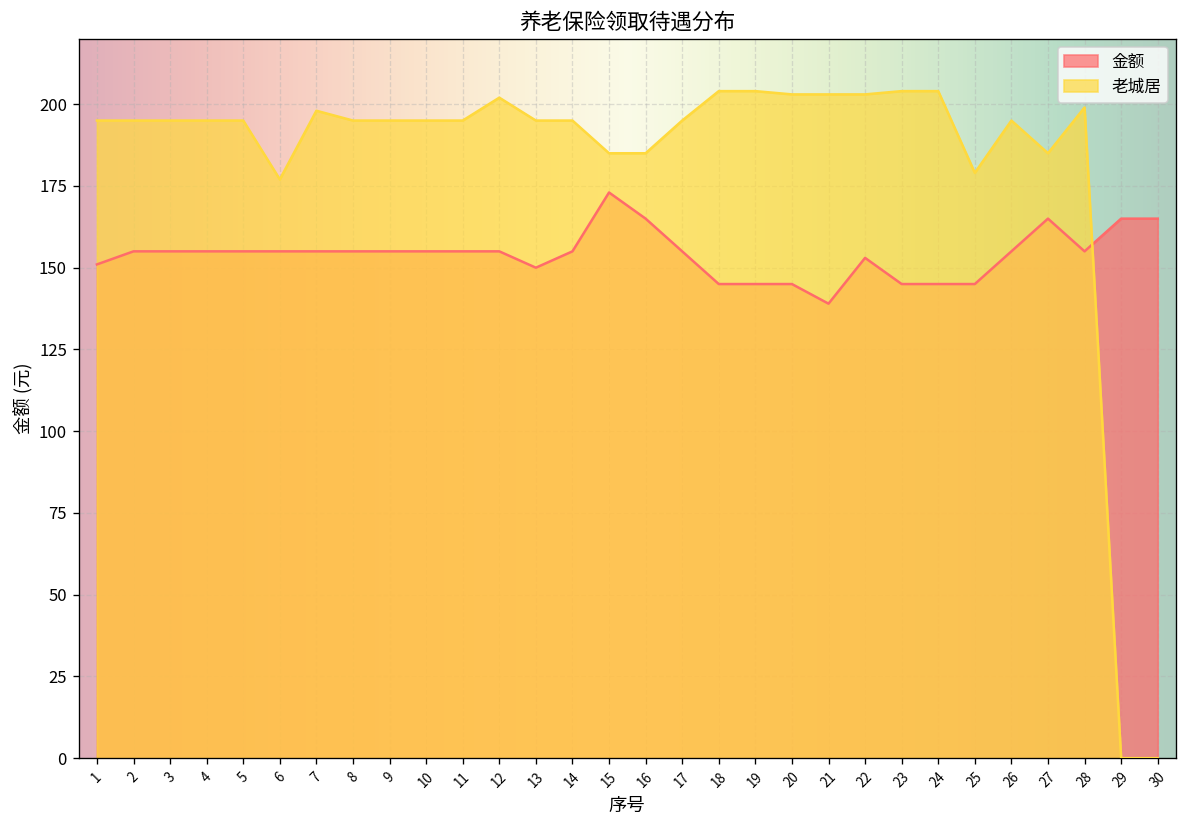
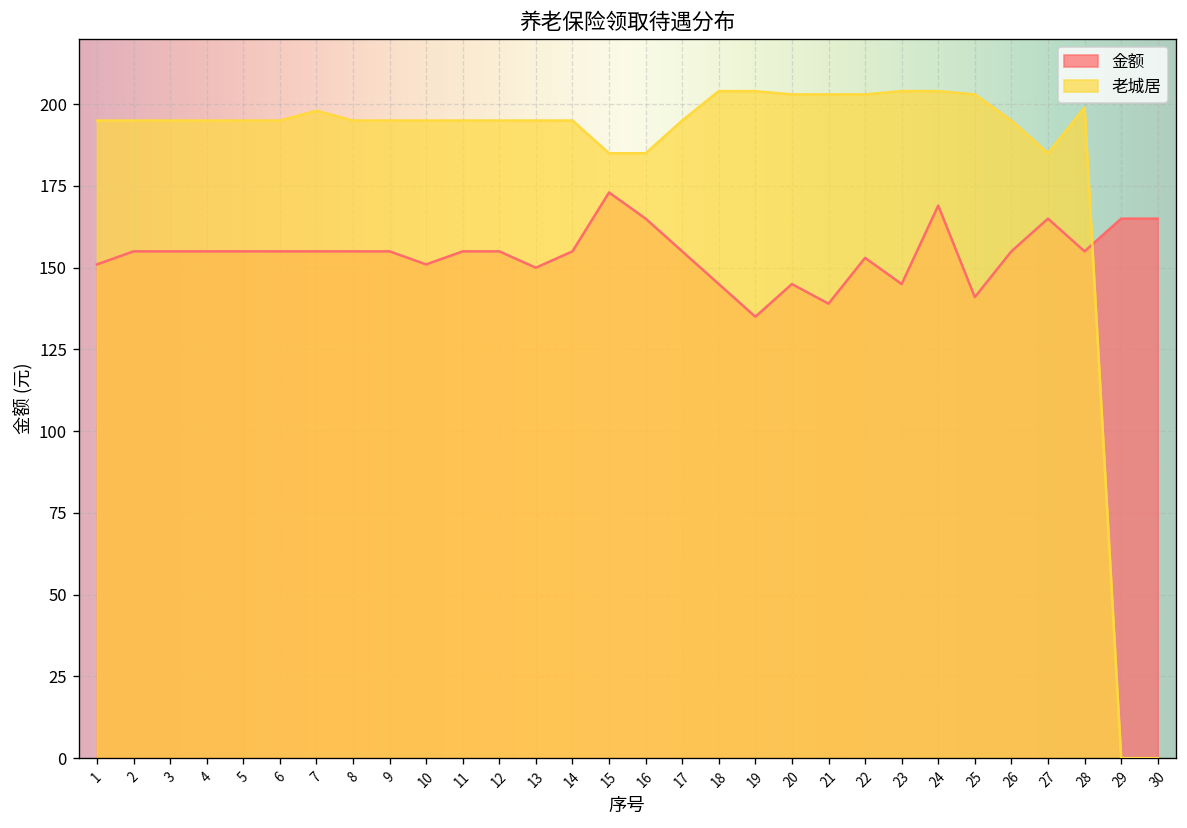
老城居, 6: 177 -> 195
金额, 10: 155 -> 151
老城居, 12: 202 -> 195
金额, 19: 145 -> 135
金额, 24: 145 -> 169
金额, 25: 145 -> 141
老城居, 25: 179 -> 203
